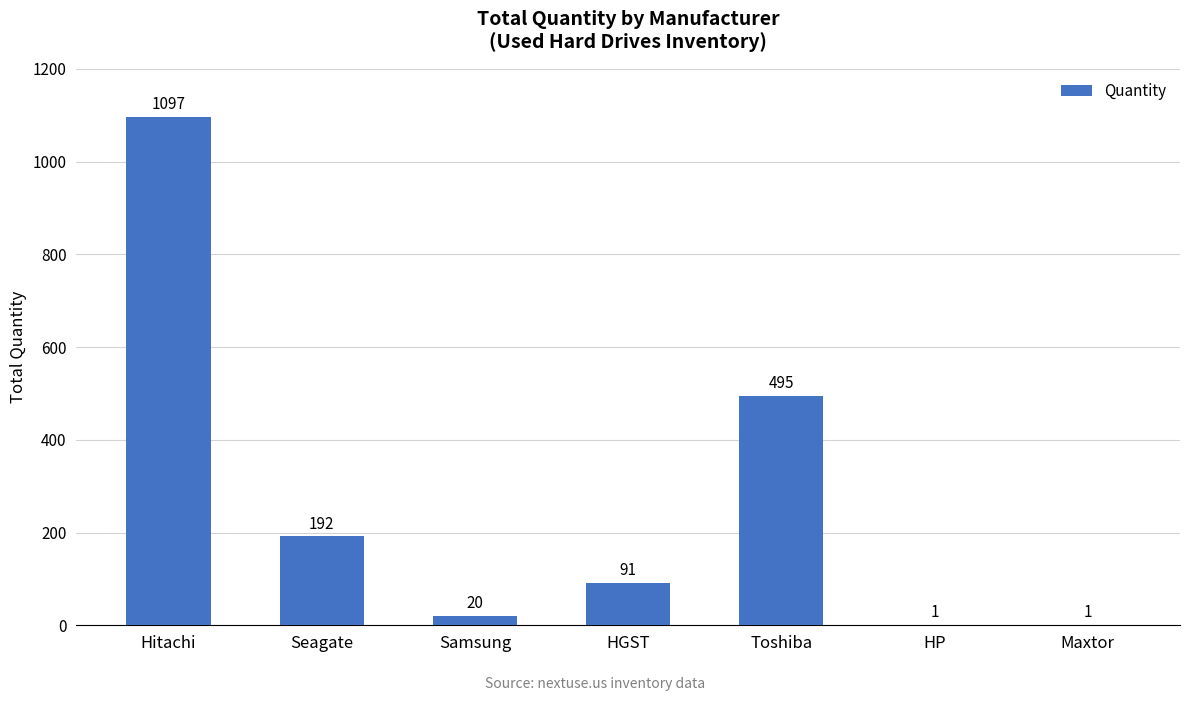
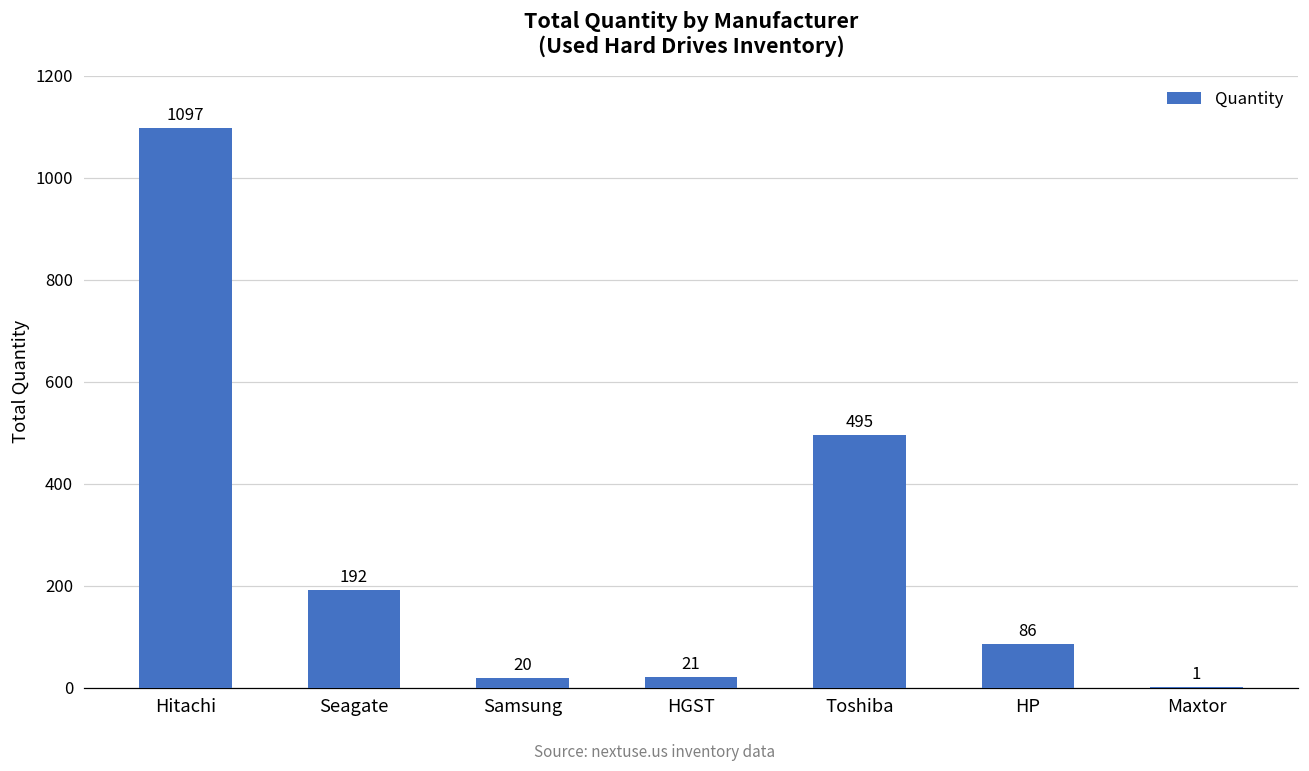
HGST: 91 -> 21
HP: 1 -> 86
